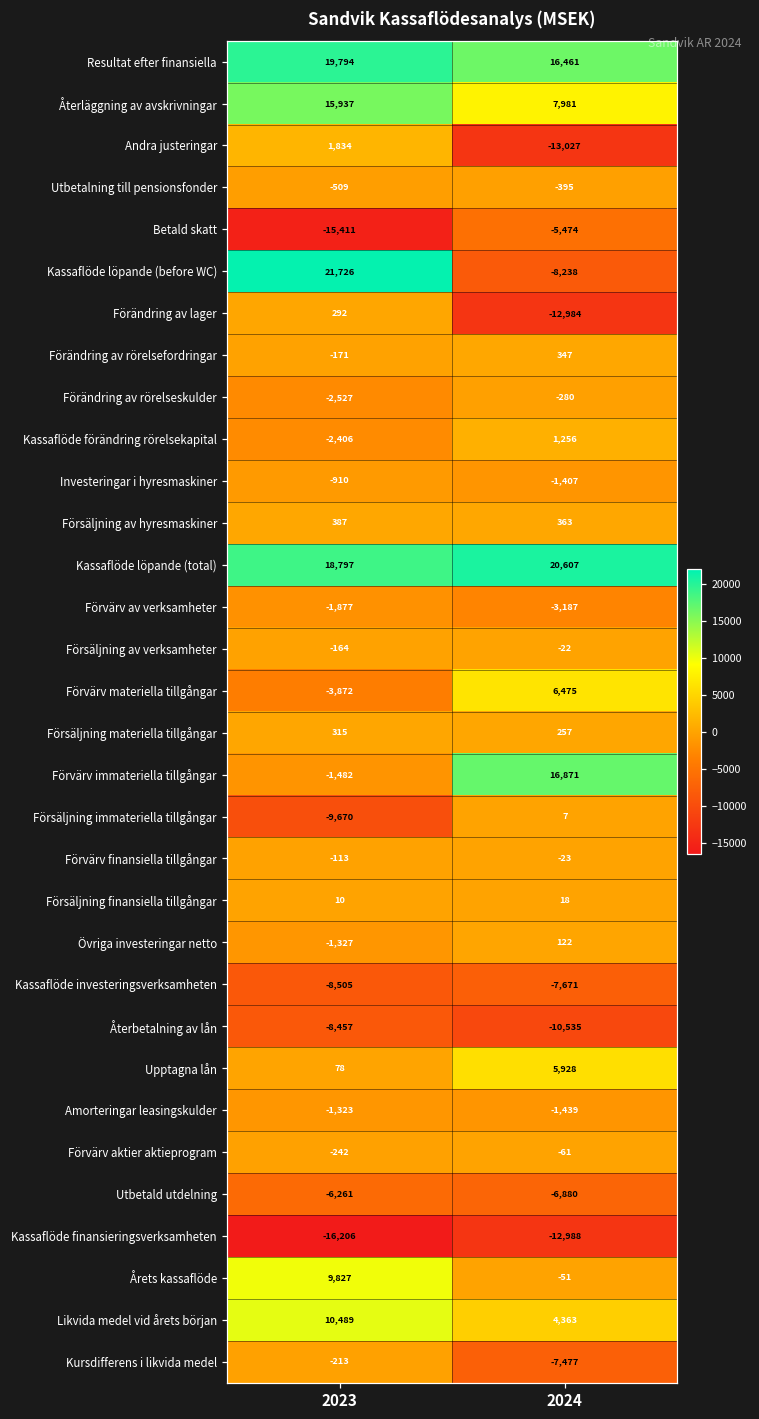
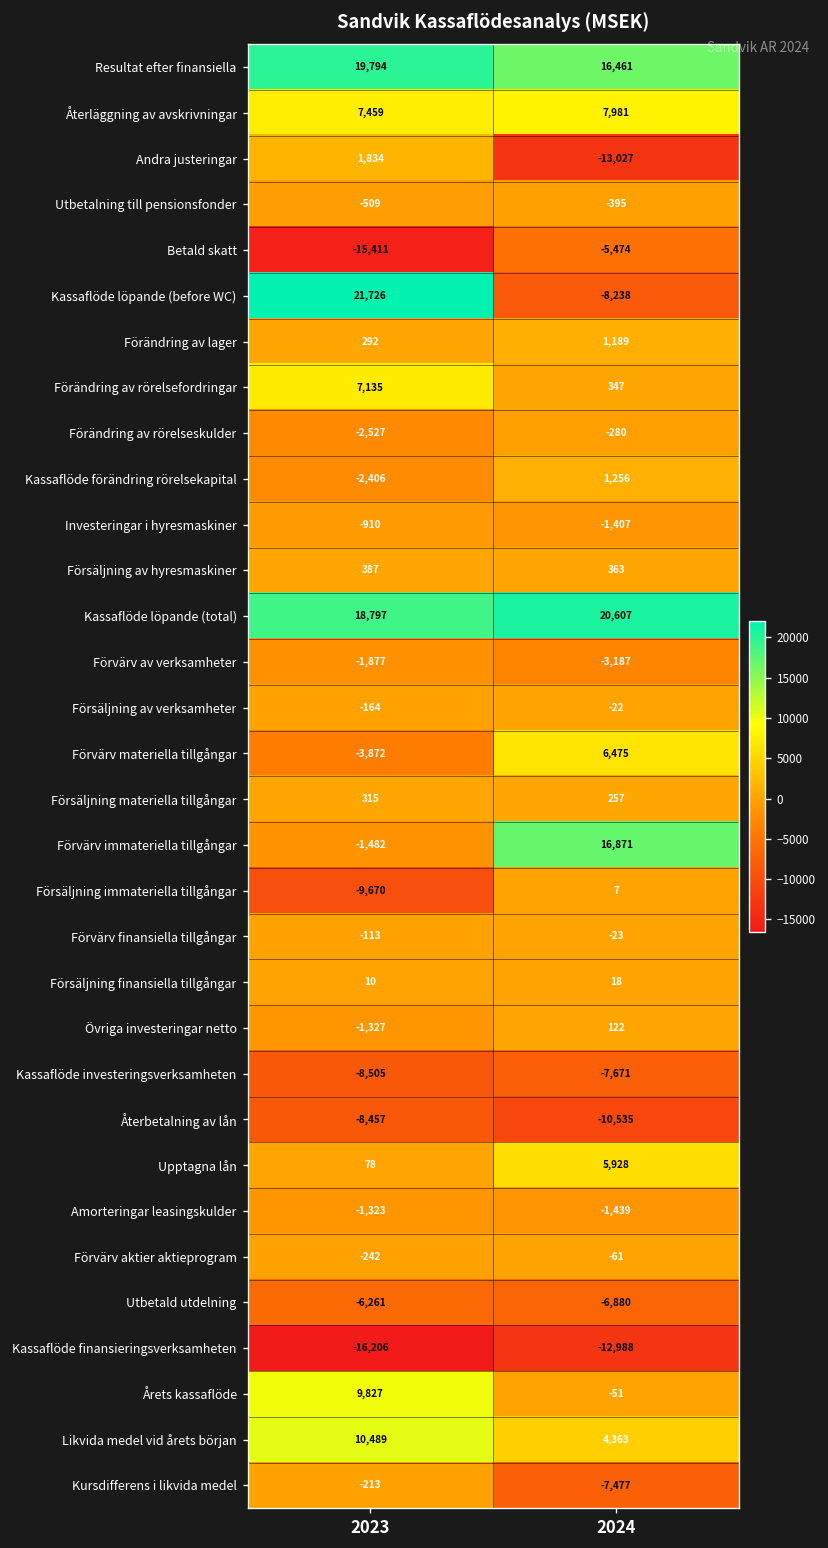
Återläggning av avskrivningar, 2023: 15,937 -> 7,459
Förändring av lager, 2024: -12,984 -> 1,189
Förändring av rörelsefordringar, 2023: -171 -> 7,135
